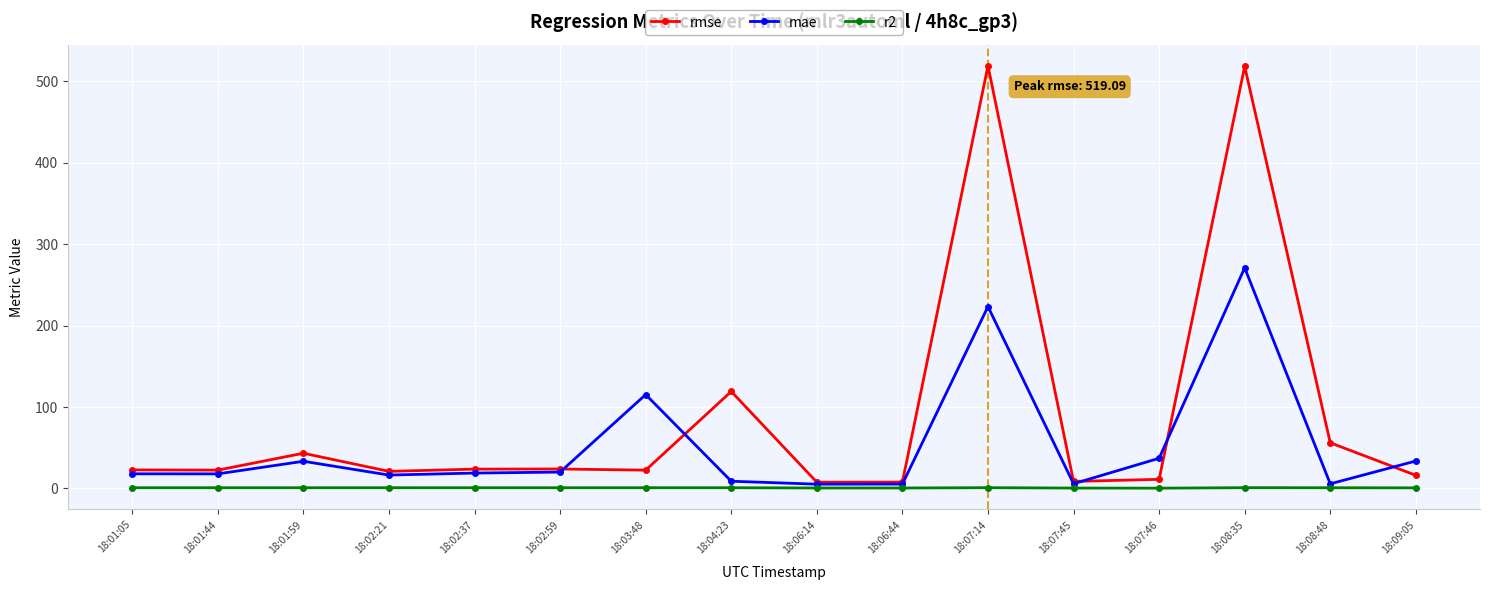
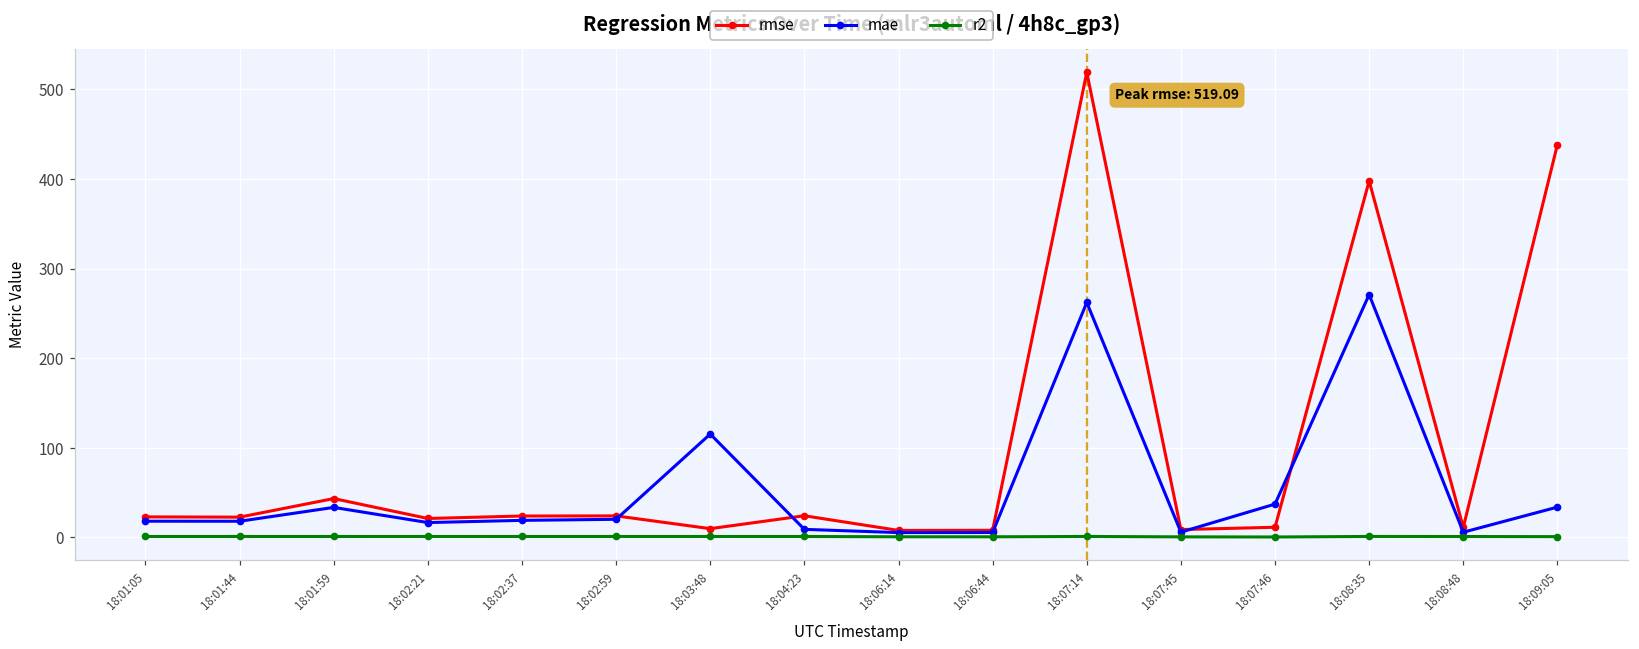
rmse, 18:03:48: 20 -> 10
rmse, 18:04:23: 120 -> 20
mae, 18:07:14: 220 -> 260
rmse, 18:08:35: 520 -> 400
rmse, 18:08:48: 60 -> 10
rmse, 18:09:05: 20 -> 440
